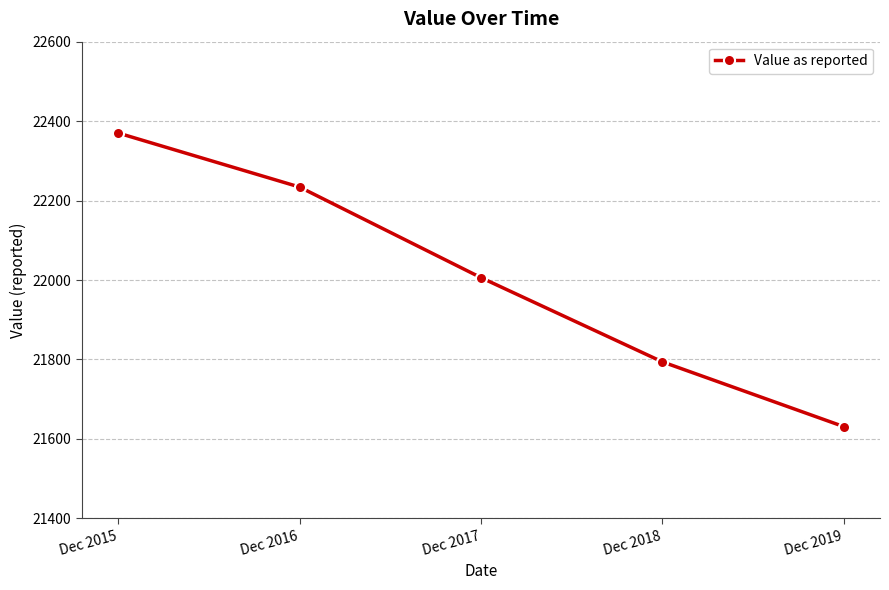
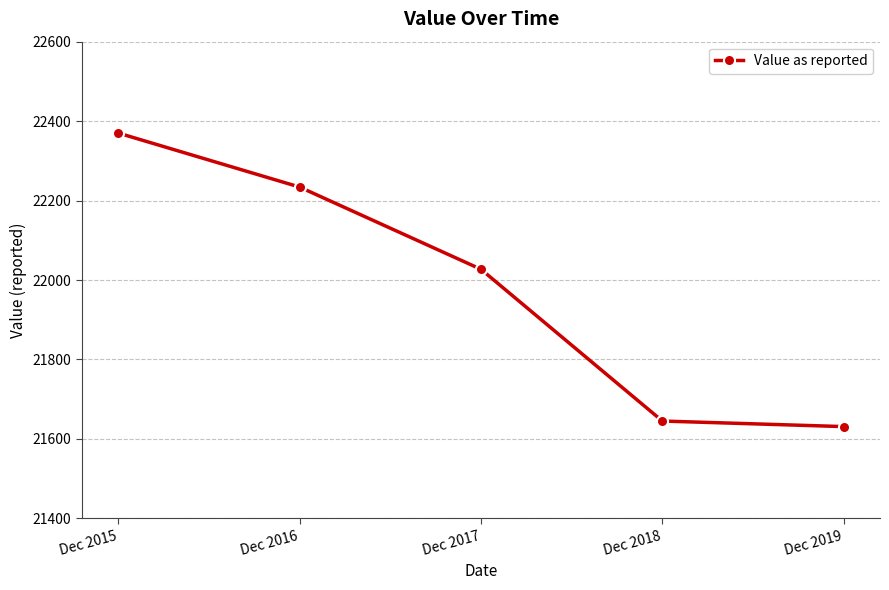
Dec 2017: 22010 -> 22030
Dec 2018: 21790 -> 21650
